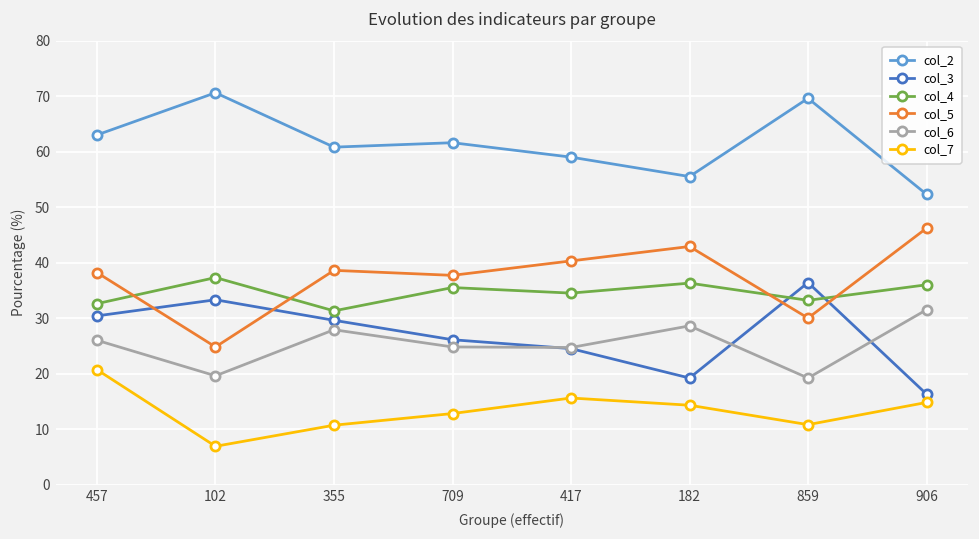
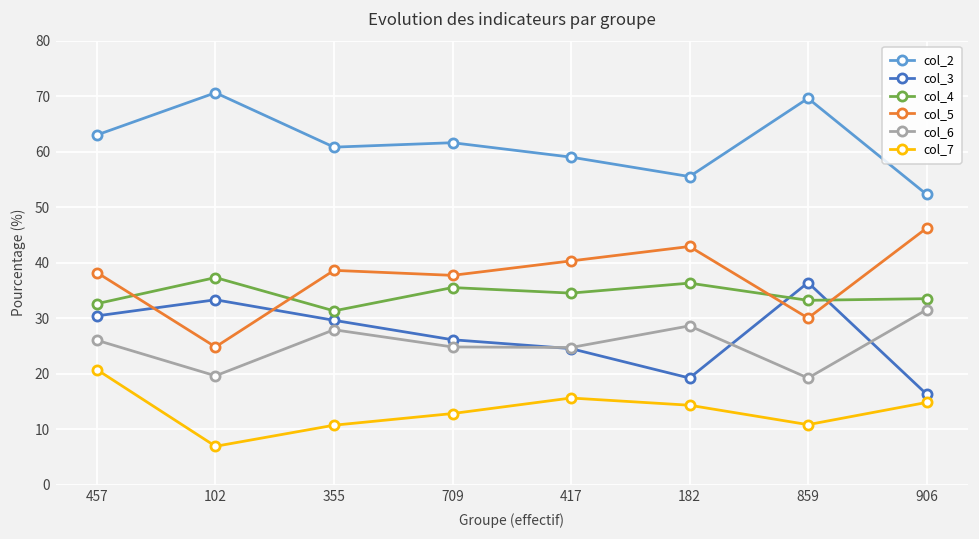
col_4, 906: 36 -> 34
